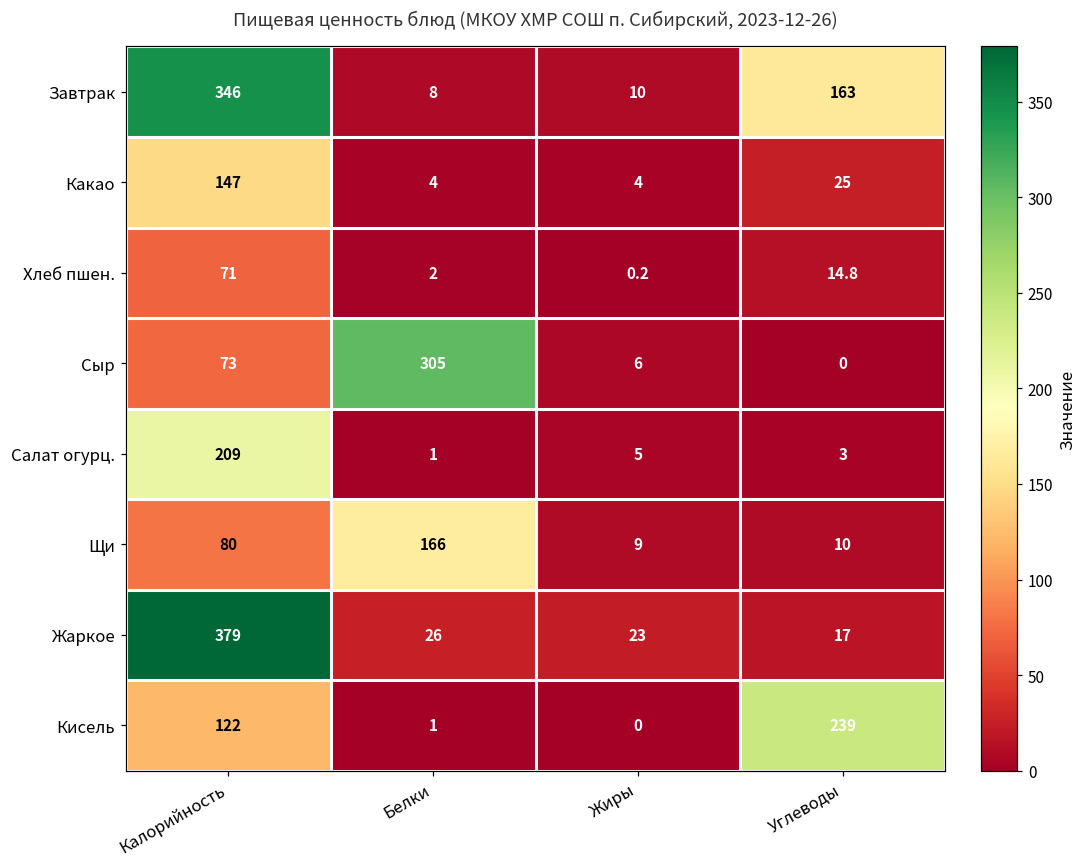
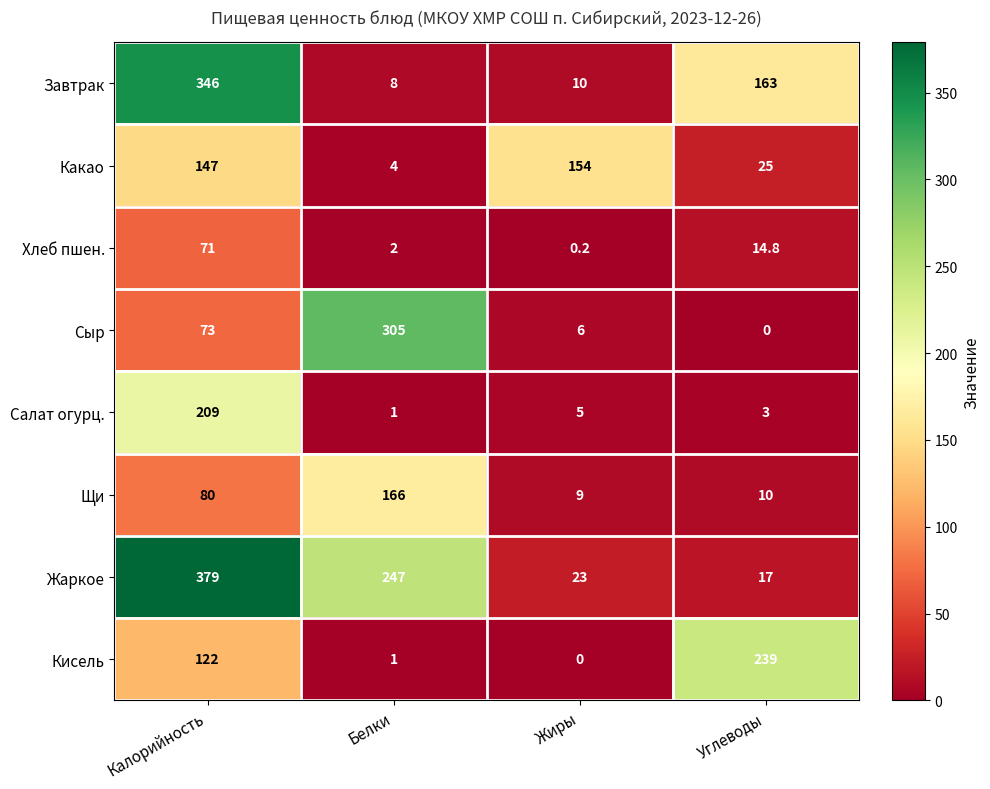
Какао, Жиры: 4 -> 154
Жаркое, Белки: 26 -> 247
